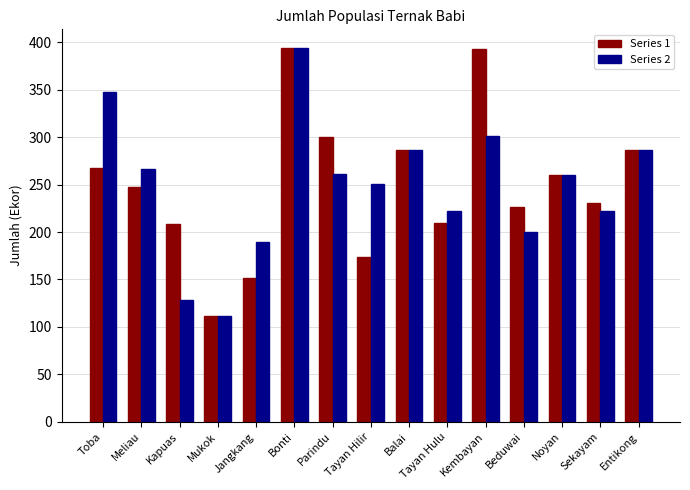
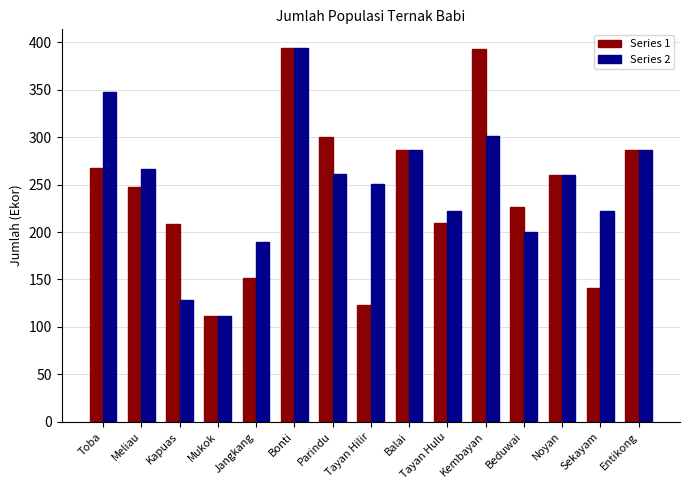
Series 1, Tayan Hilir: 170 -> 120
Series 1, Sekayam: 230 -> 140
